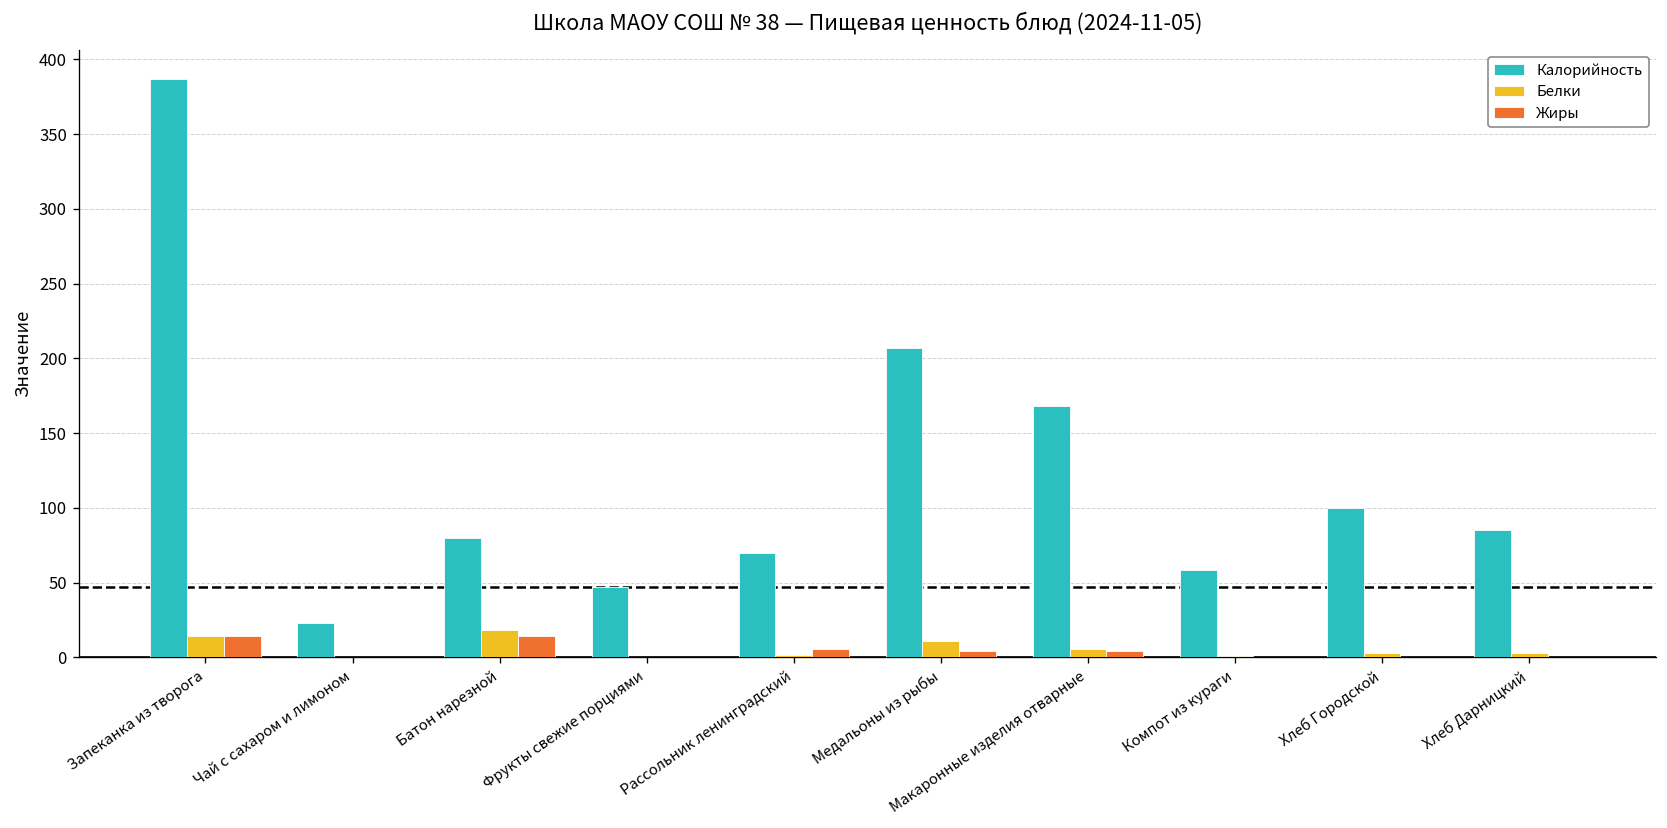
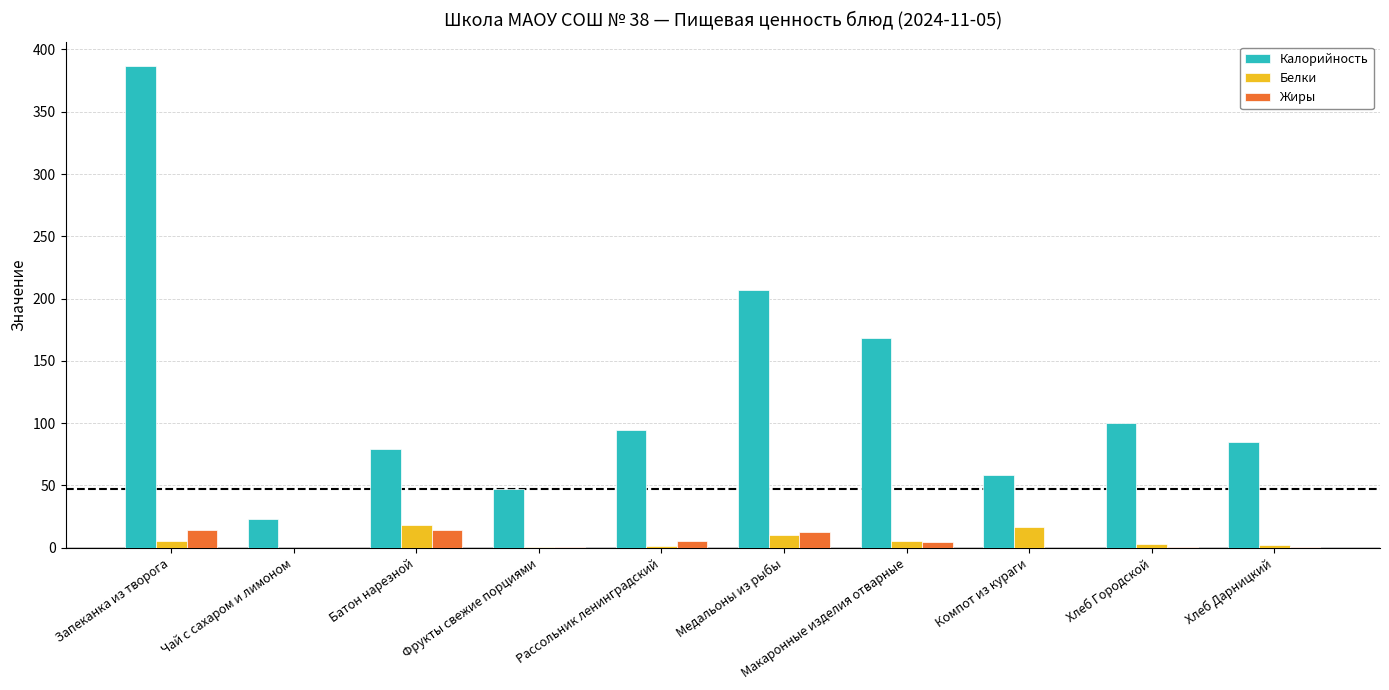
Белки, Запеканка из творога: 15 -> 6
Калорийность, Рассольник ленинградский: 70 -> 95
Жиры, Медальоны из рыбы: 4 -> 13
Белки, Компот из кураги: 1 -> 17
